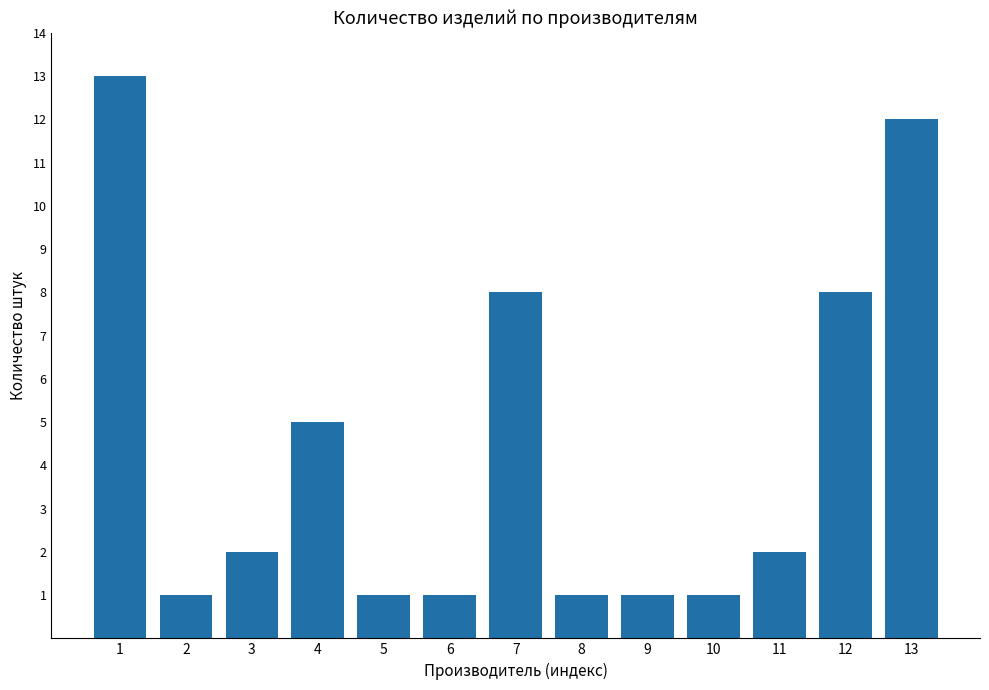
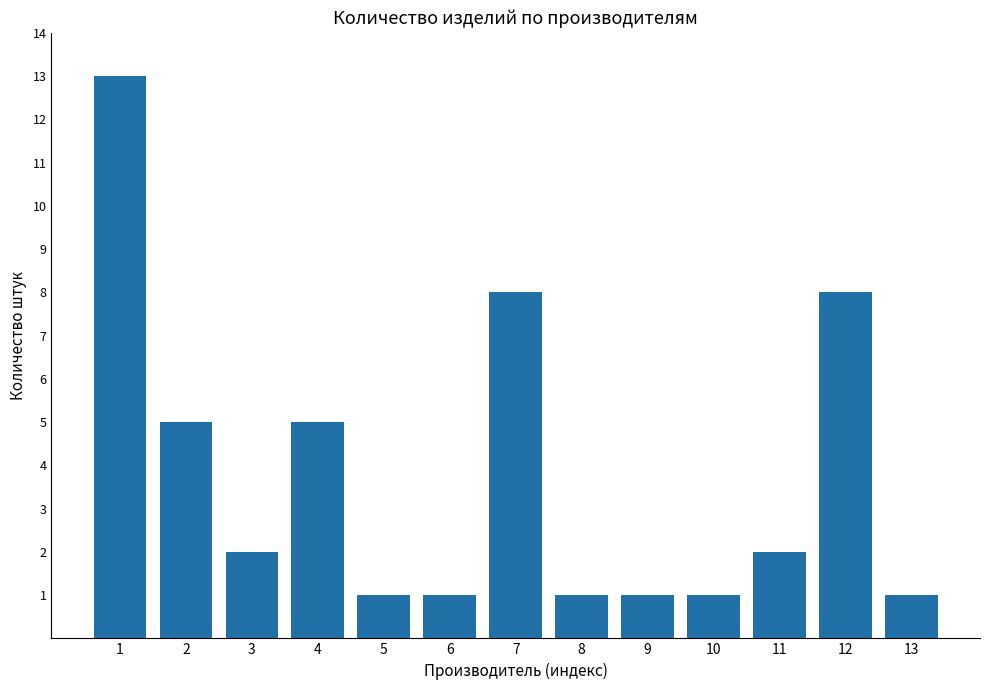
2: 1 -> 5
13: 12 -> 1
